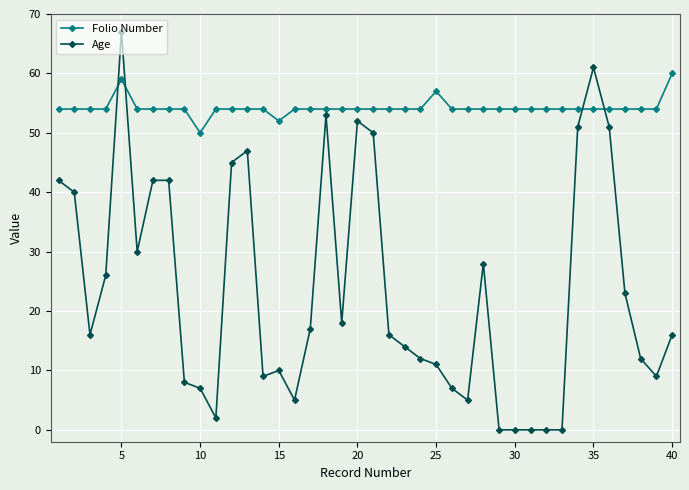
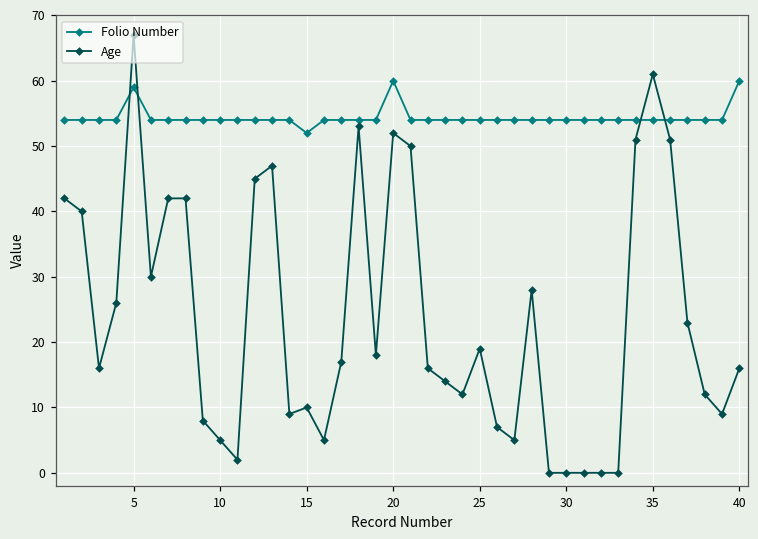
Folio Number, 10: 50 -> 54
Age, 10: 7 -> 5
Folio Number, 20: 54 -> 60
Folio Number, 25: 57 -> 54
Age, 25: 11 -> 19
